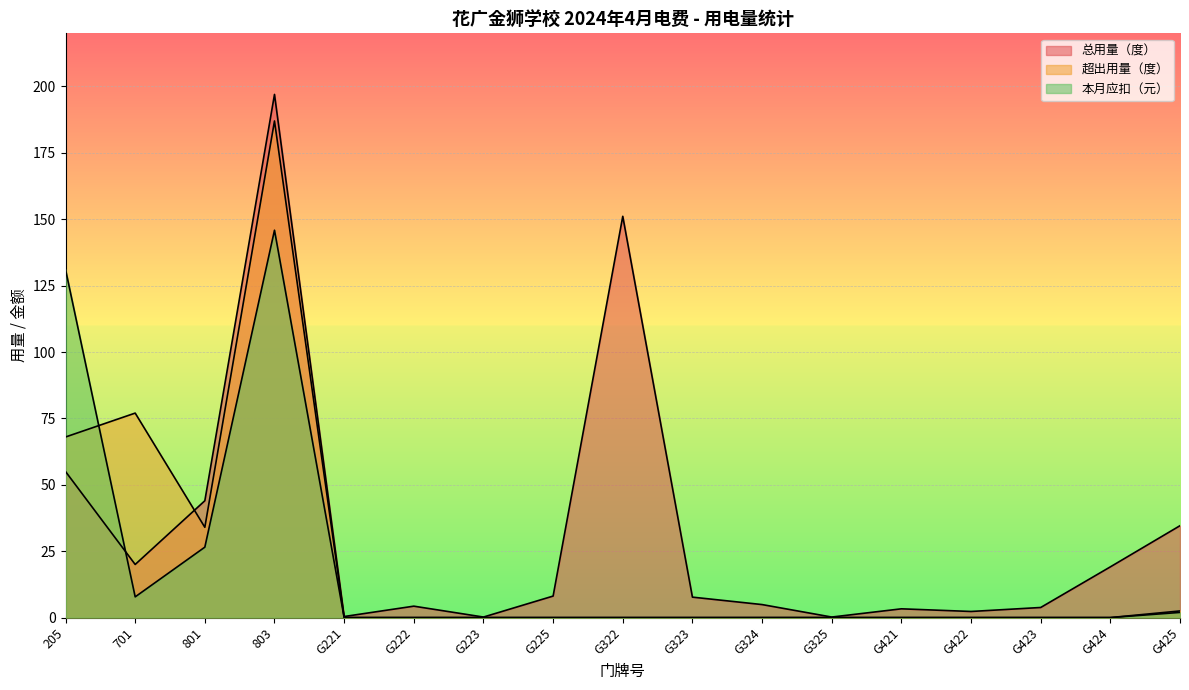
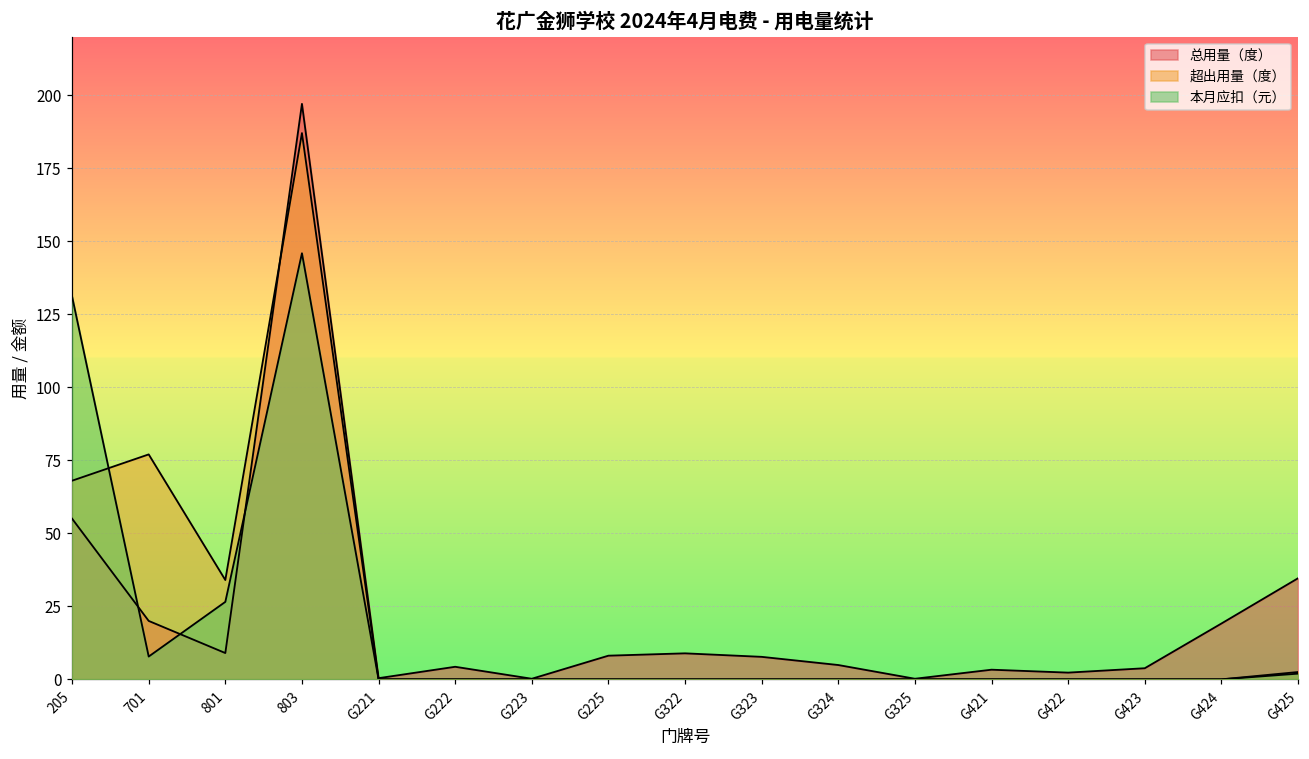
总用量（度）, 801: 44 -> 9
总用量（度）, G322: 151 -> 9
